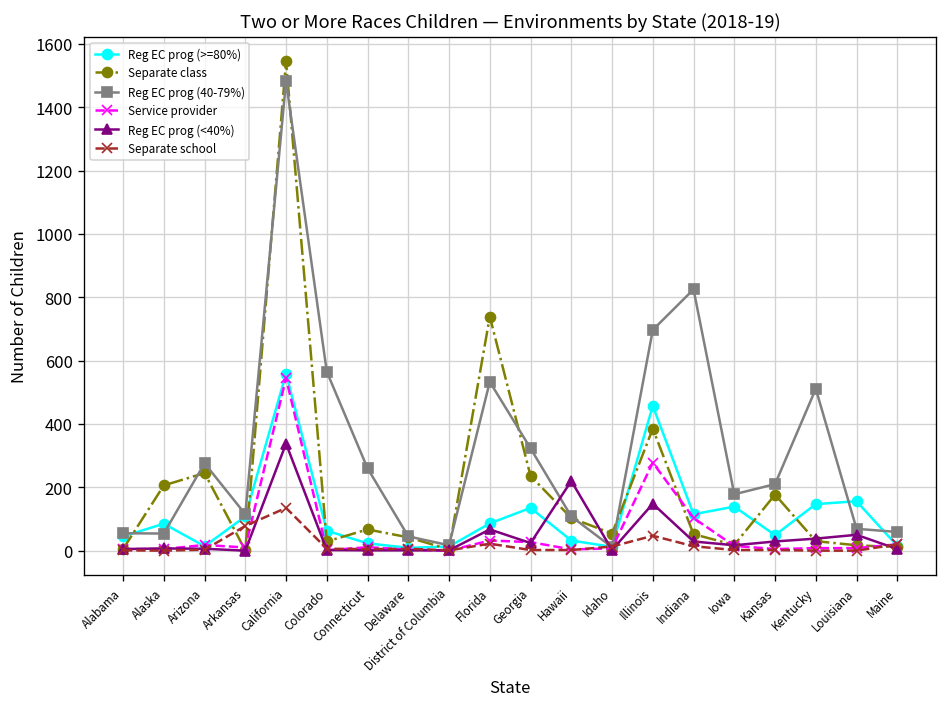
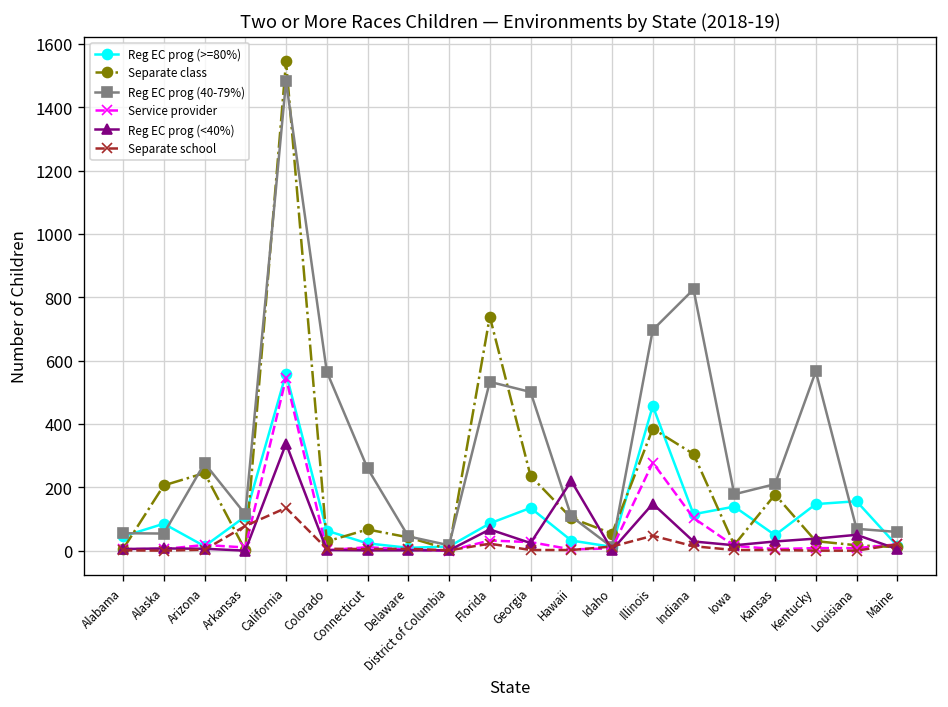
Reg EC prog (40-79%), Georgia: 320 -> 500
Separate class, Indiana: 50 -> 310
Reg EC prog (40-79%), Kentucky: 510 -> 570
